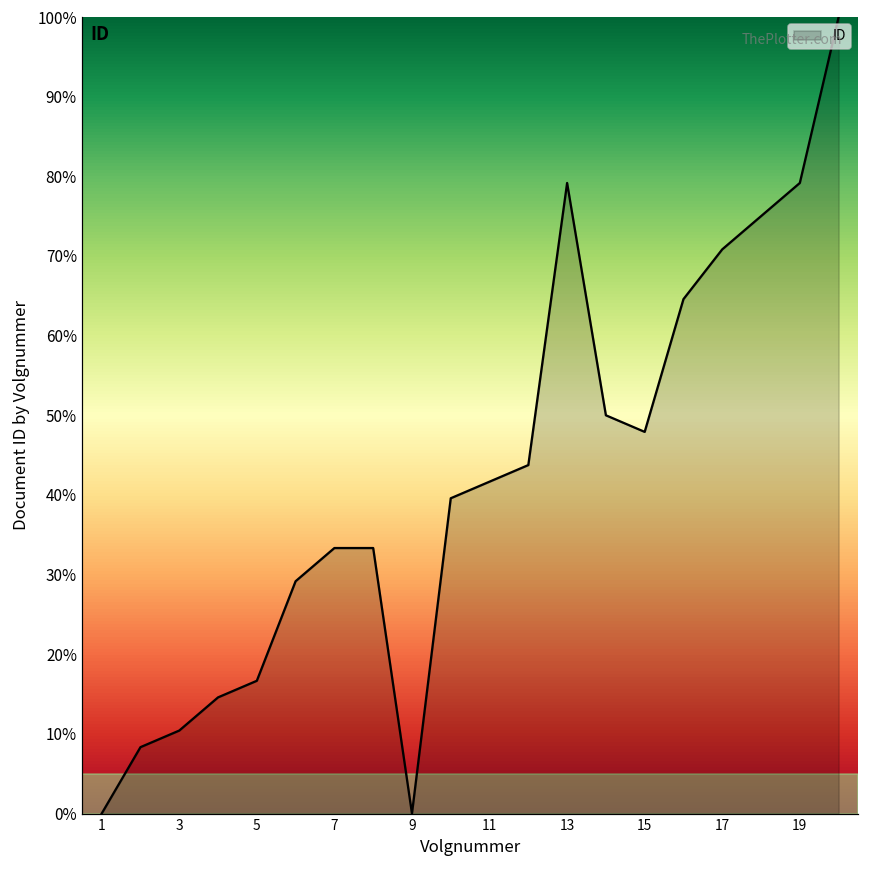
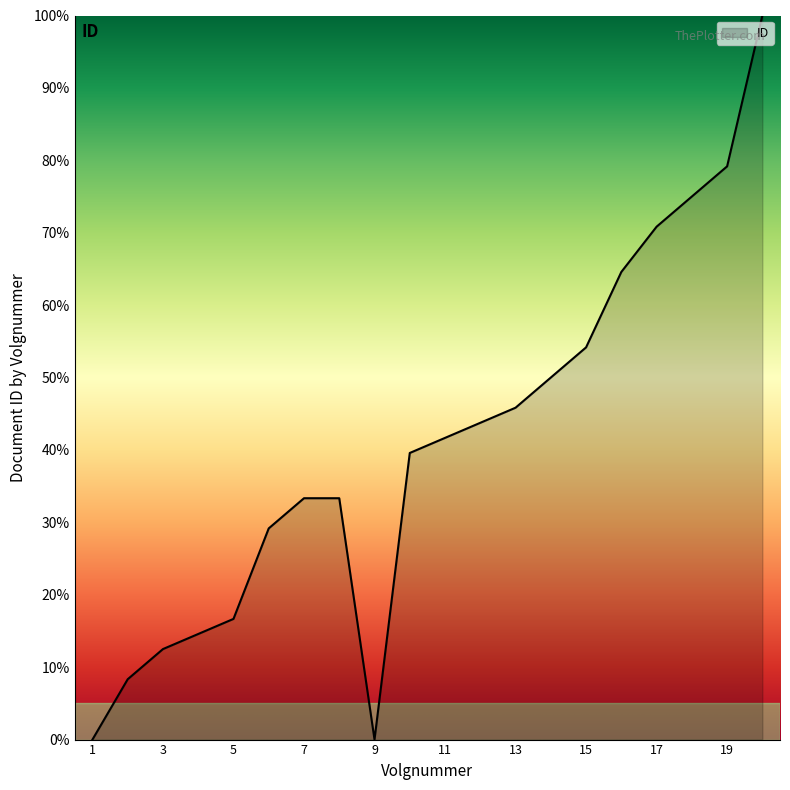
3: 10% -> 13%
13: 79% -> 46%
15: 48% -> 54%
